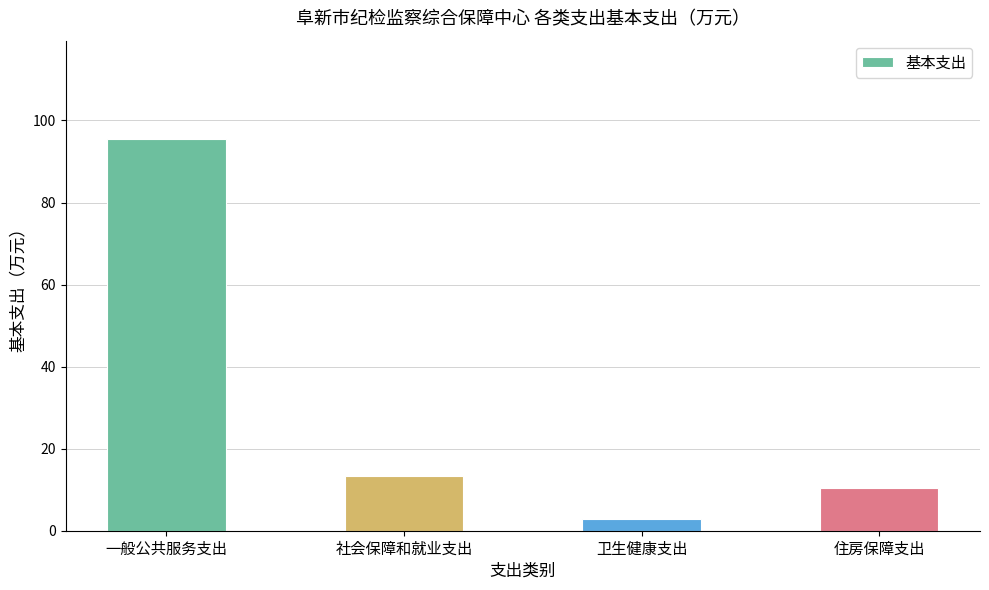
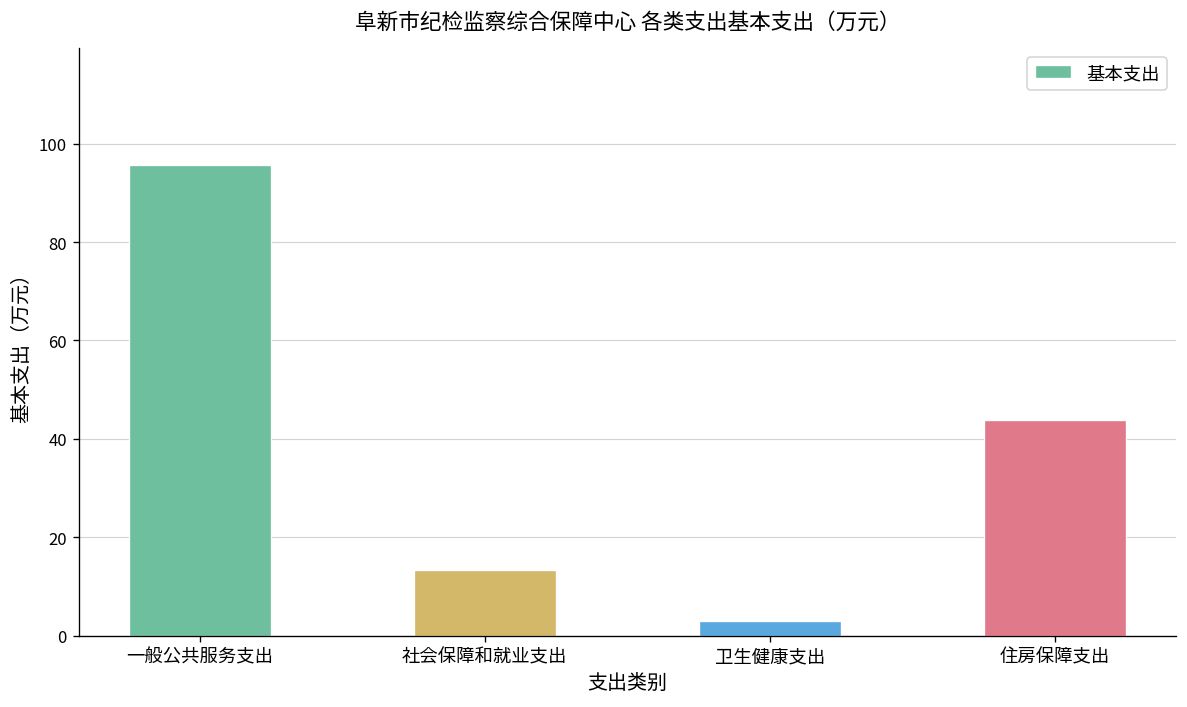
住房保障支出: 11 -> 44
